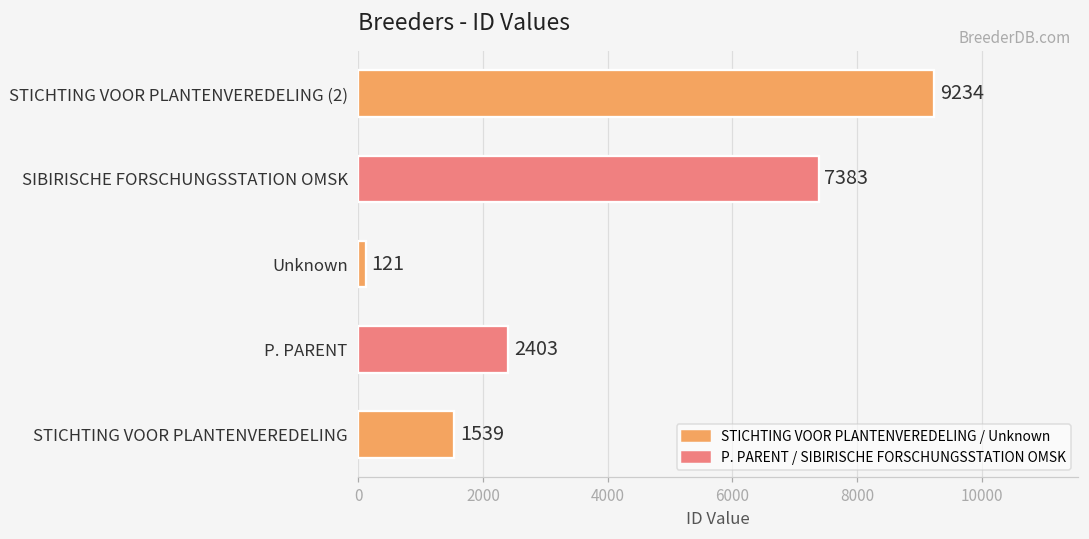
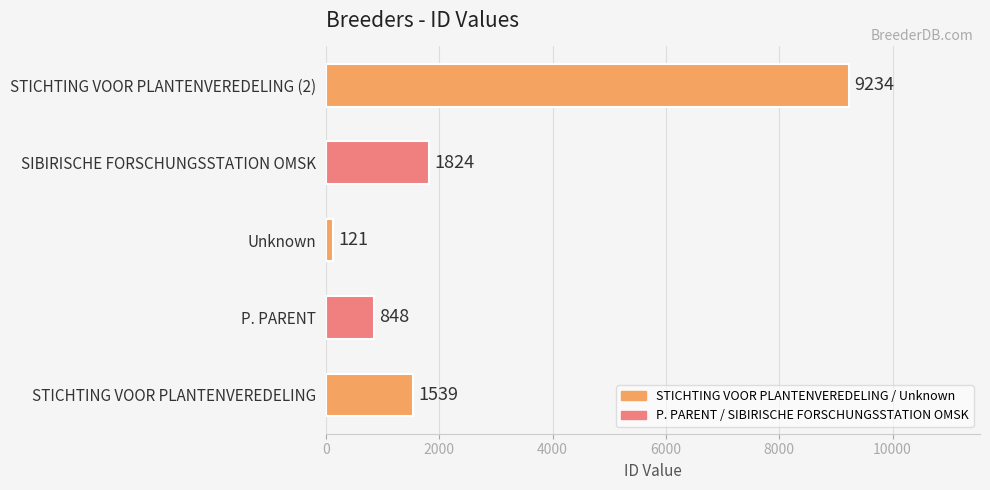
SIBIRISCHE FORSCHUNGSSTATION OMSK: 7383 -> 1824
P. PARENT: 2403 -> 848
